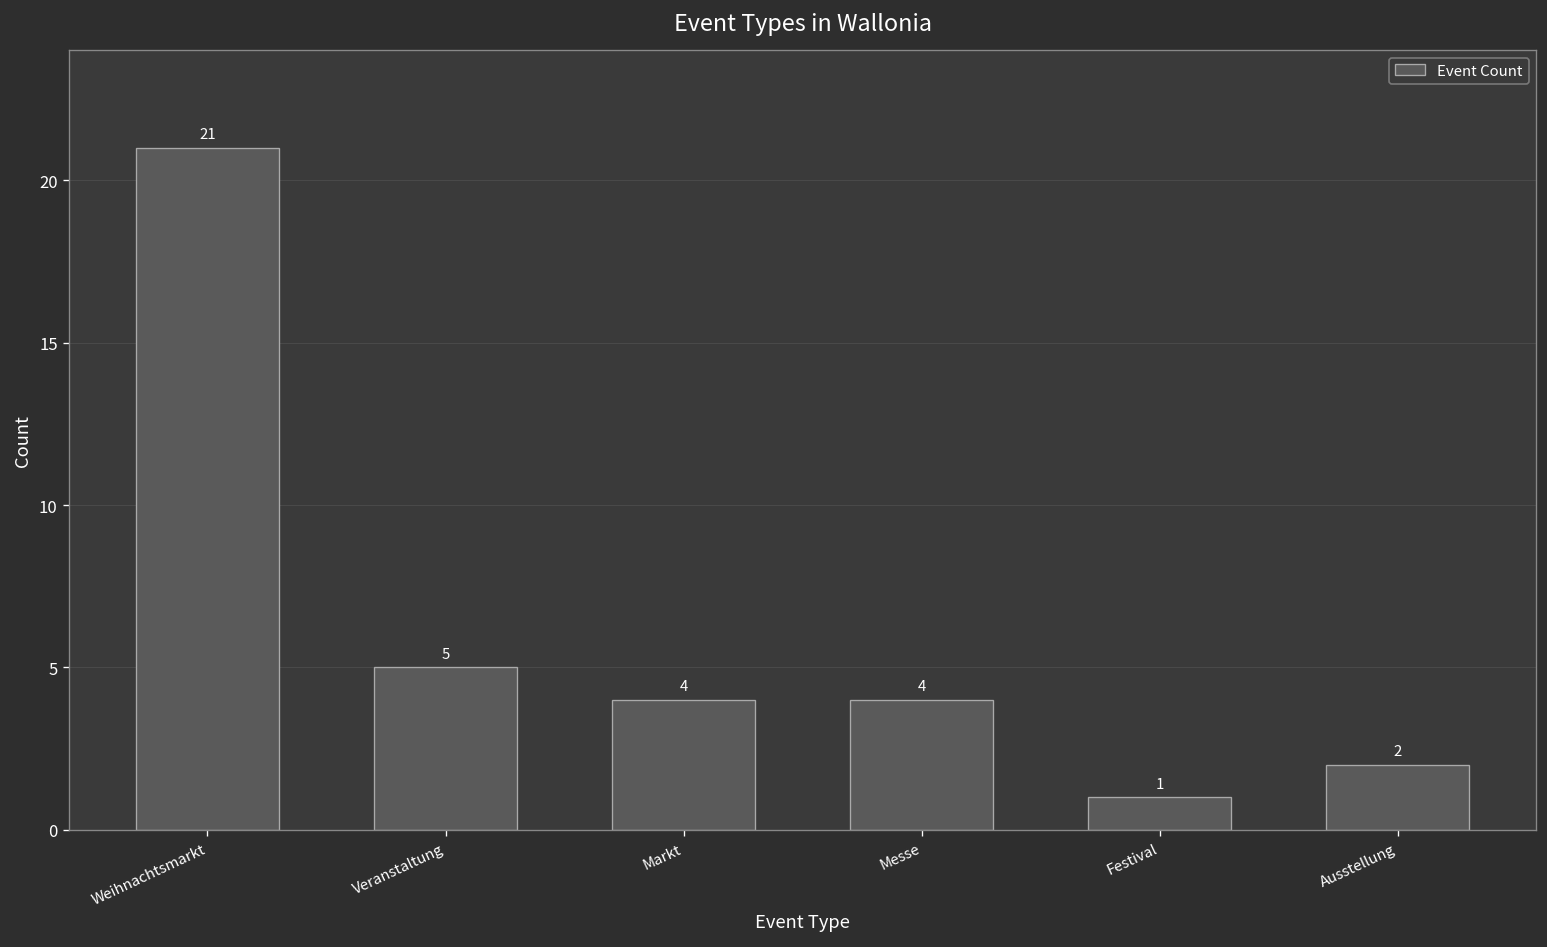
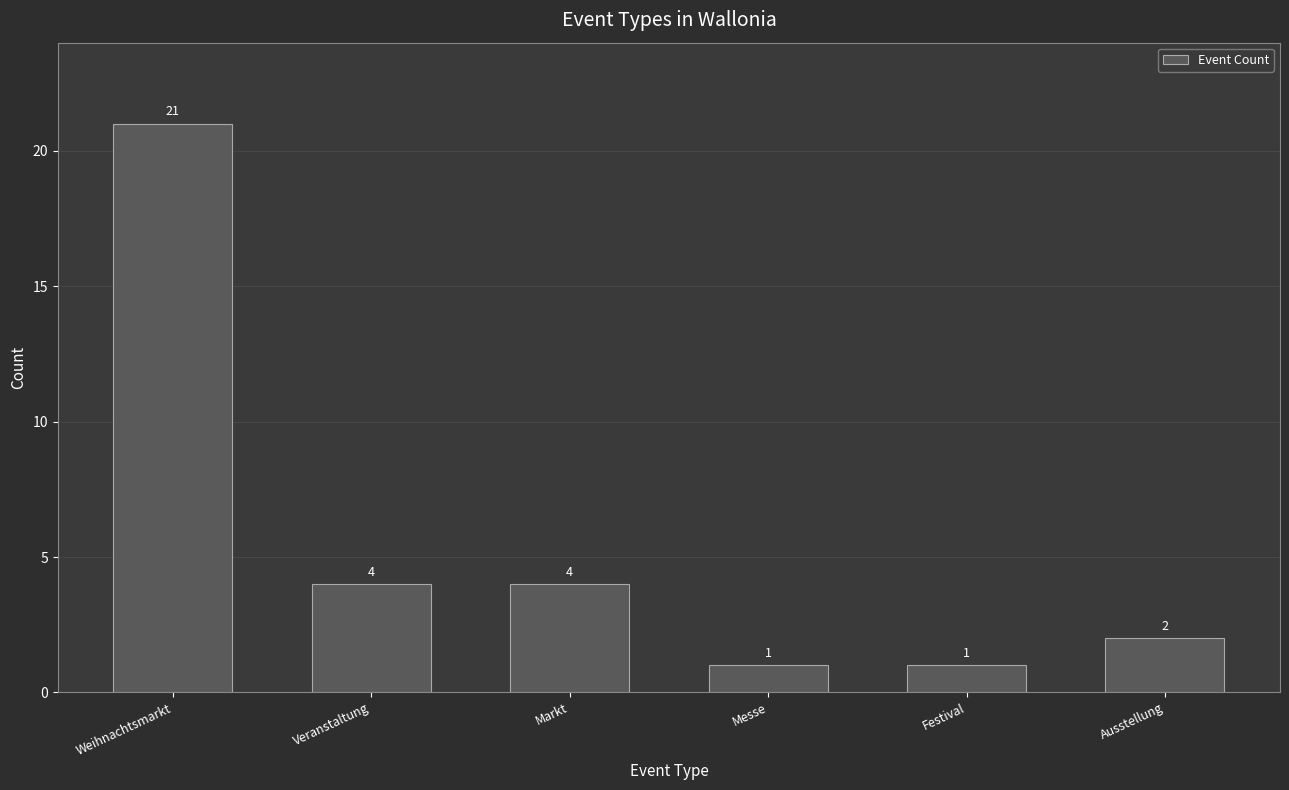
Veranstaltung: 5 -> 4
Messe: 4 -> 1
